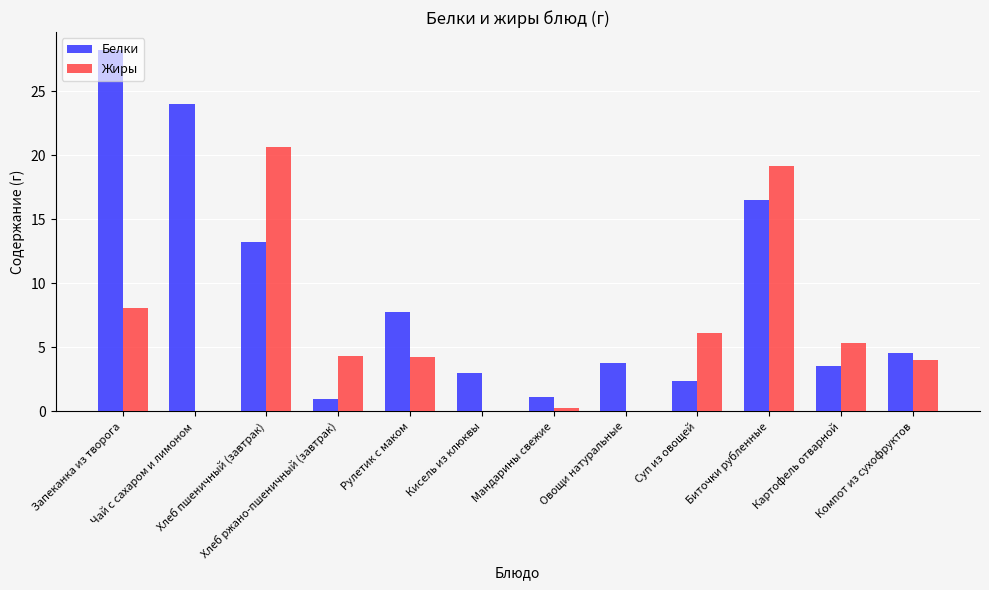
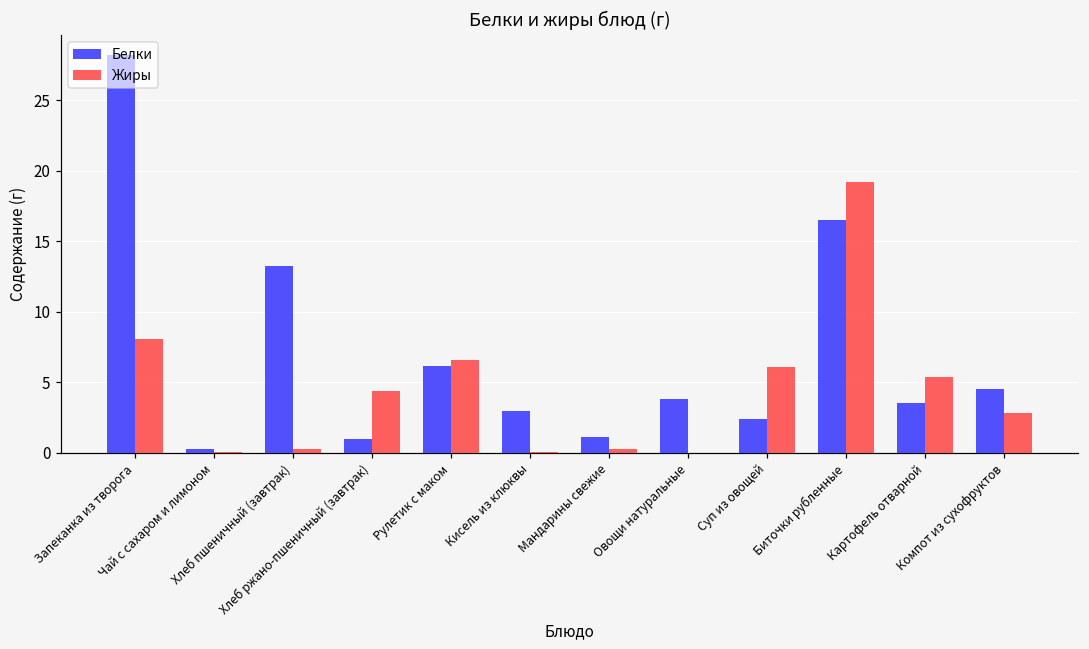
Белки, Чай с сахаром и лимоном: 24.0 -> 0.3
Жиры, Хлеб пшеничный (завтрак): 20.6 -> 0.3
Белки, Рулетик с маком: 7.8 -> 6.2
Жиры, Рулетик с маком: 4.3 -> 6.6
Жиры, Компот из сухофруктов: 4.0 -> 2.8
